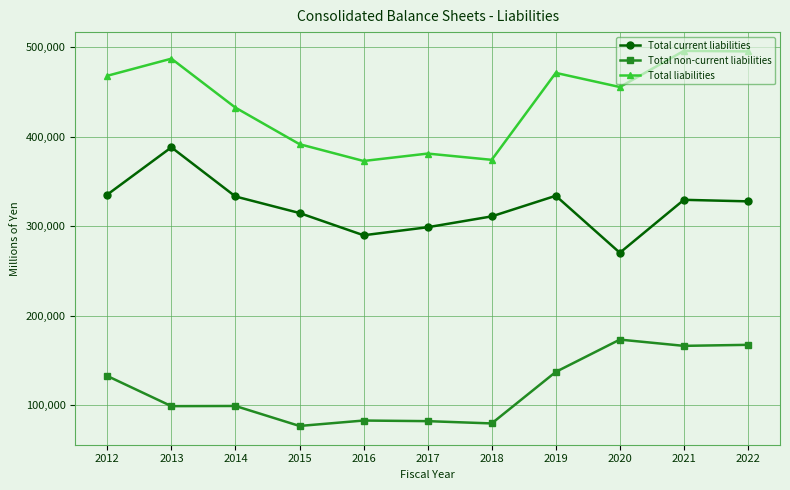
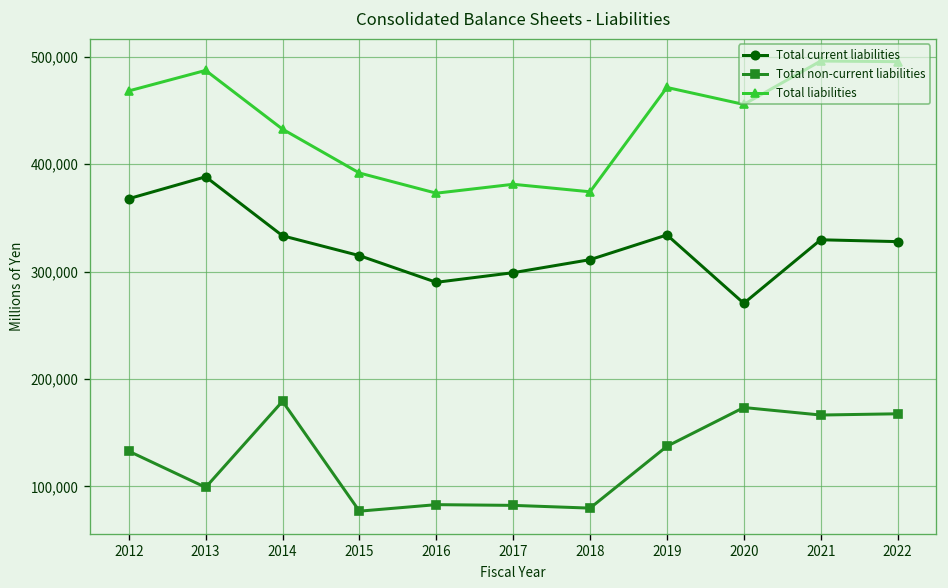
Total current liabilities, 2012: 340,000 -> 370,000
Total non-current liabilities, 2014: 100,000 -> 180,000
